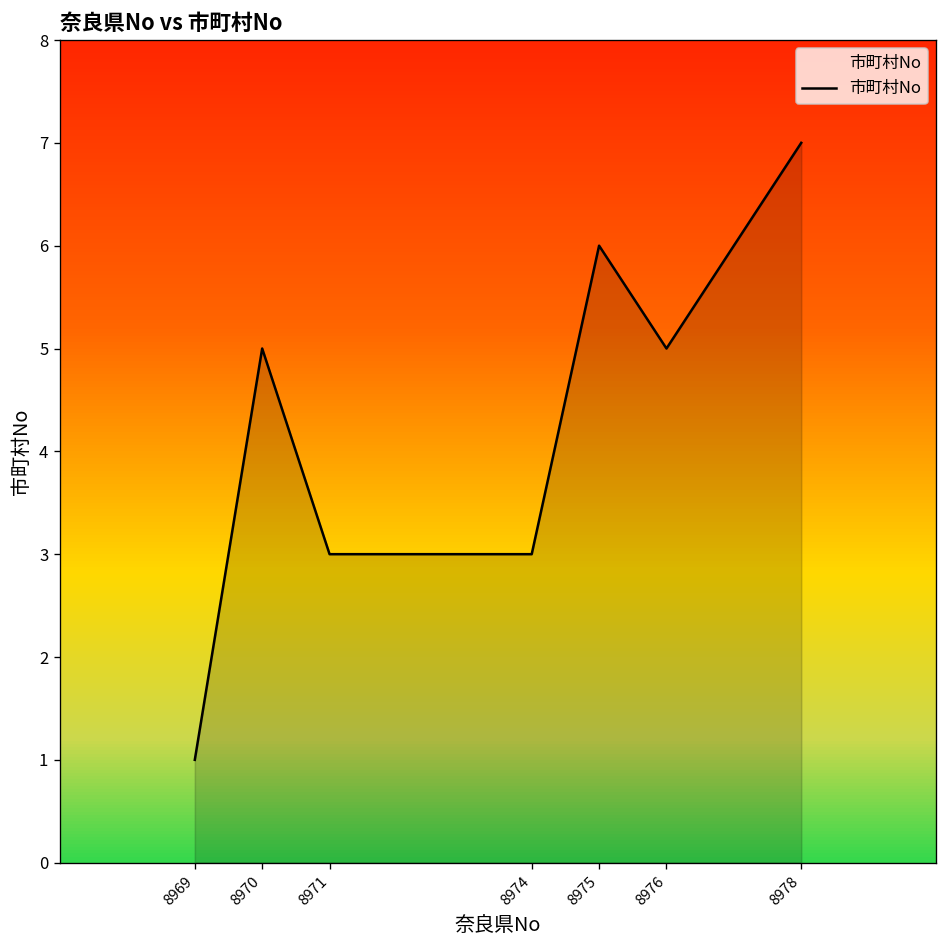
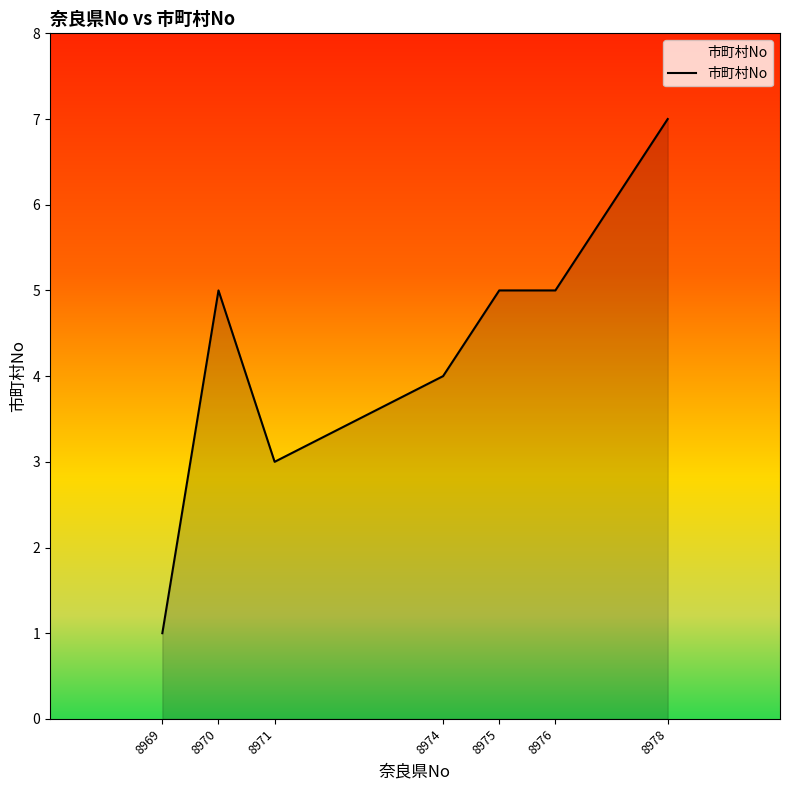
8974: 3 -> 4
8975: 6 -> 5
